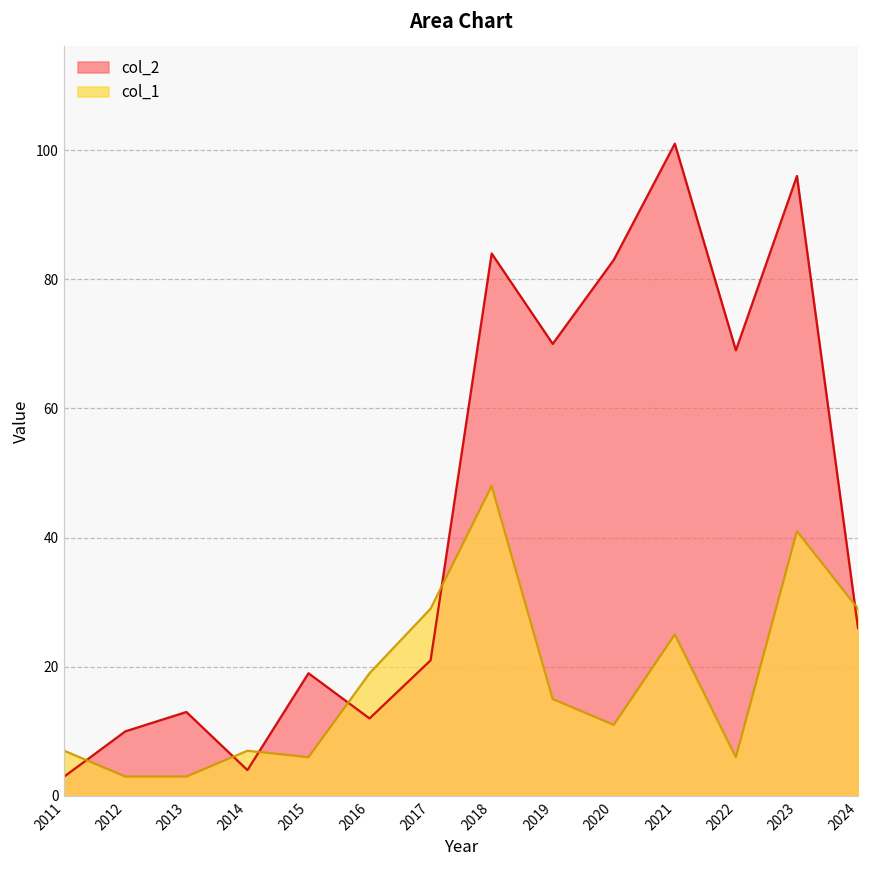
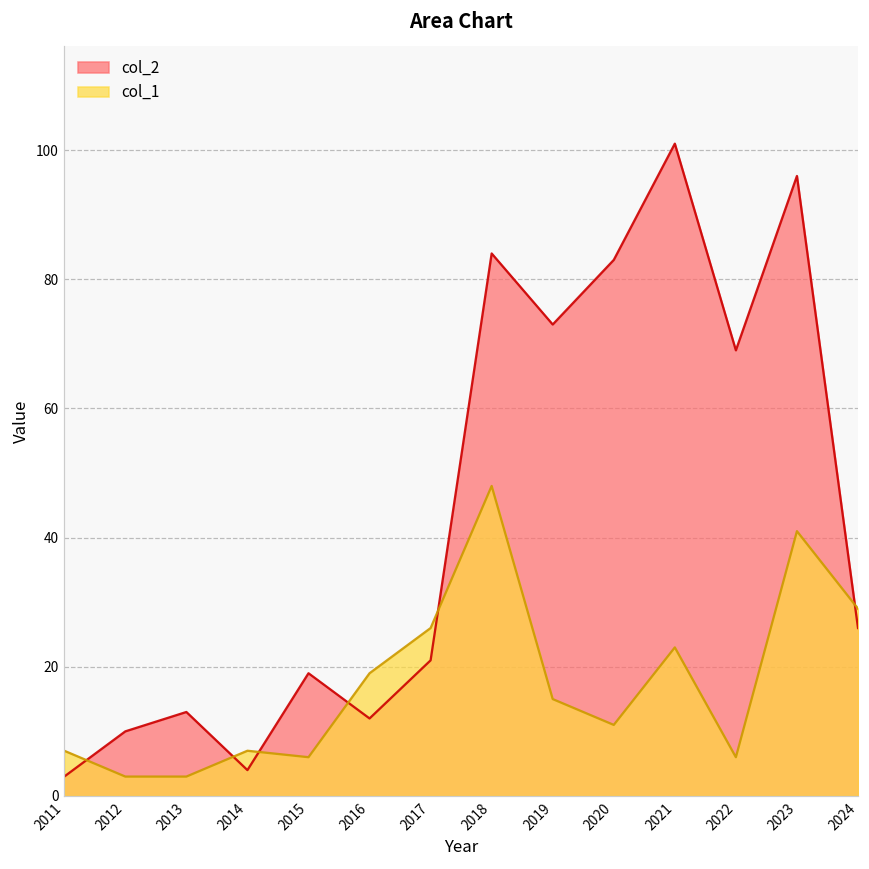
col_1, 2017: 29 -> 26
col_2, 2019: 70 -> 73
col_1, 2021: 25 -> 23
